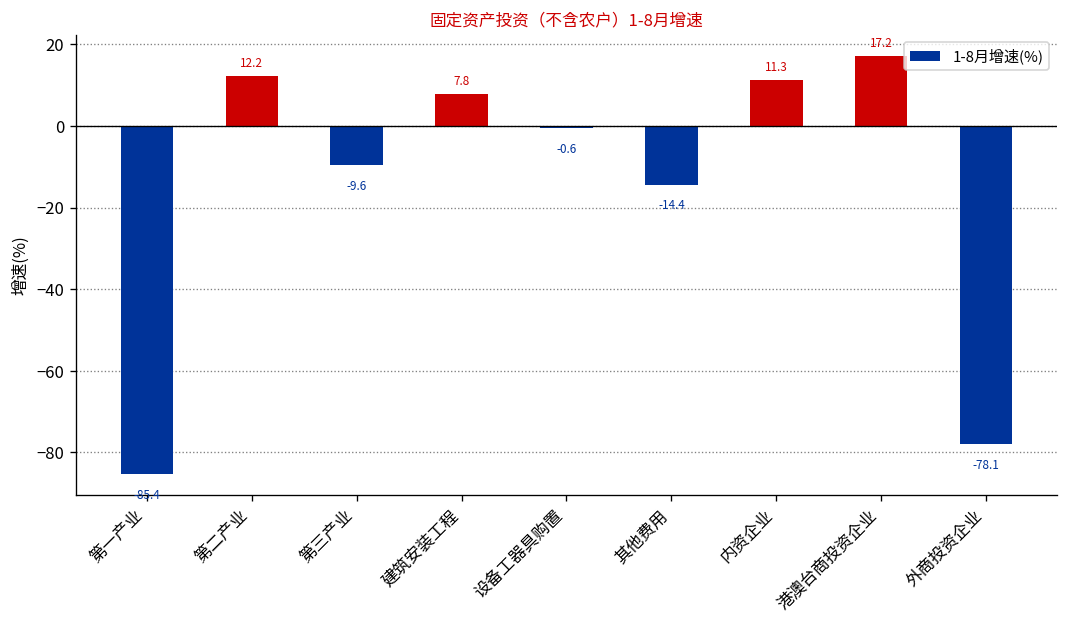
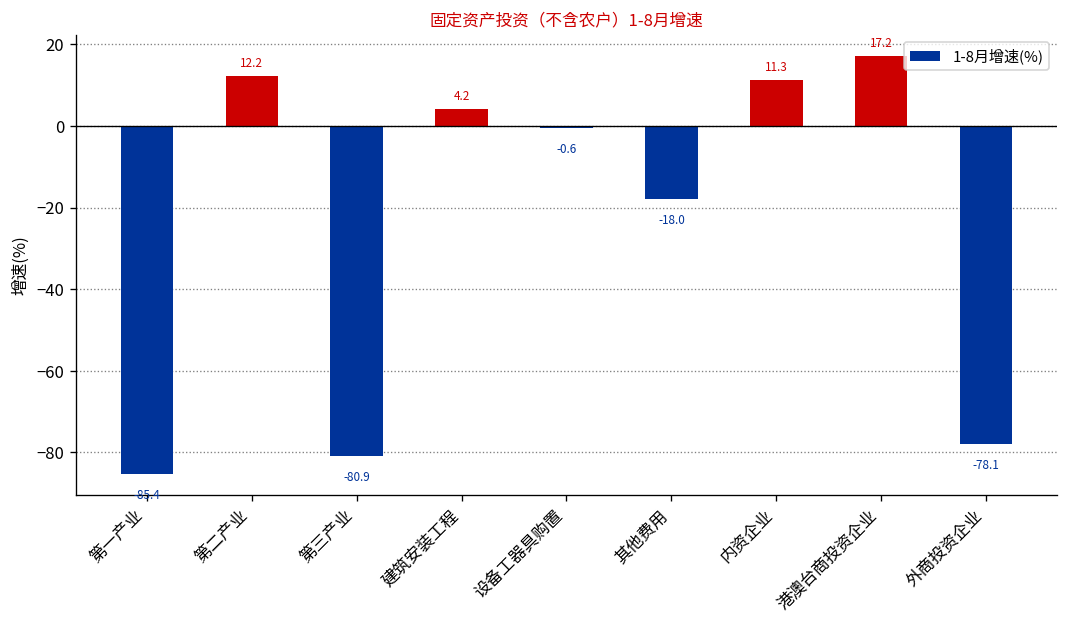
第三产业: -9.6 -> -80.9
建筑安装工程: 7.8 -> 4.2
其他费用: -14.4 -> -18.0
